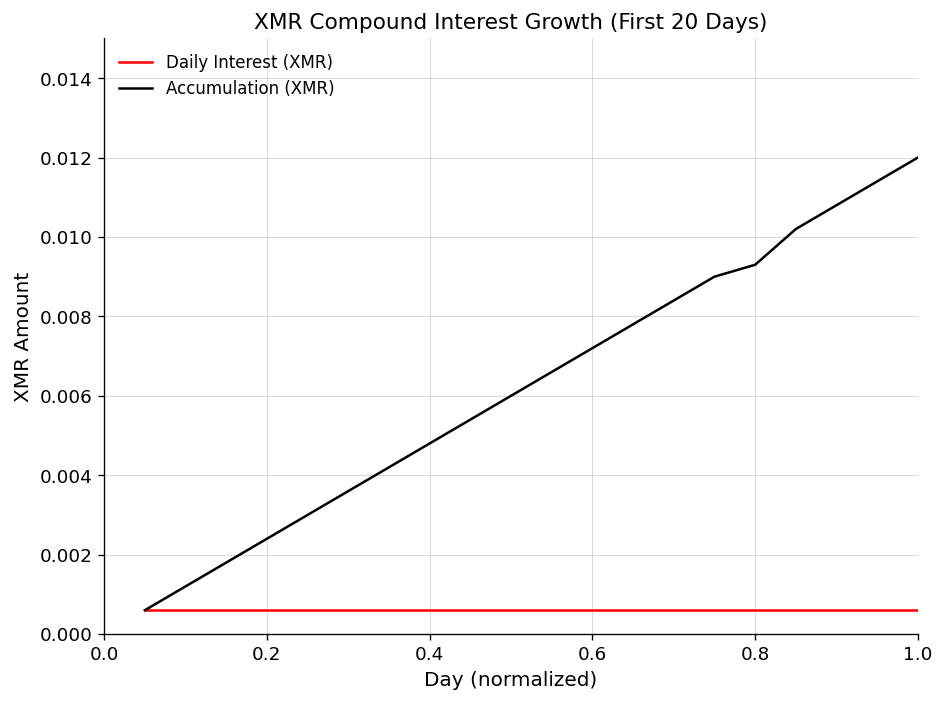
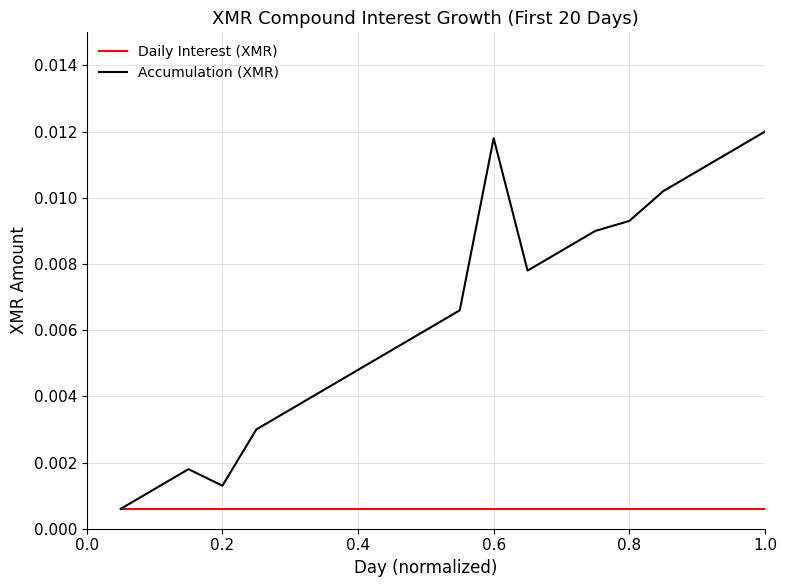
Accumulation (XMR), 0.2: 0.0024 -> 0.0013
Accumulation (XMR), 0.6: 0.0072 -> 0.0118
